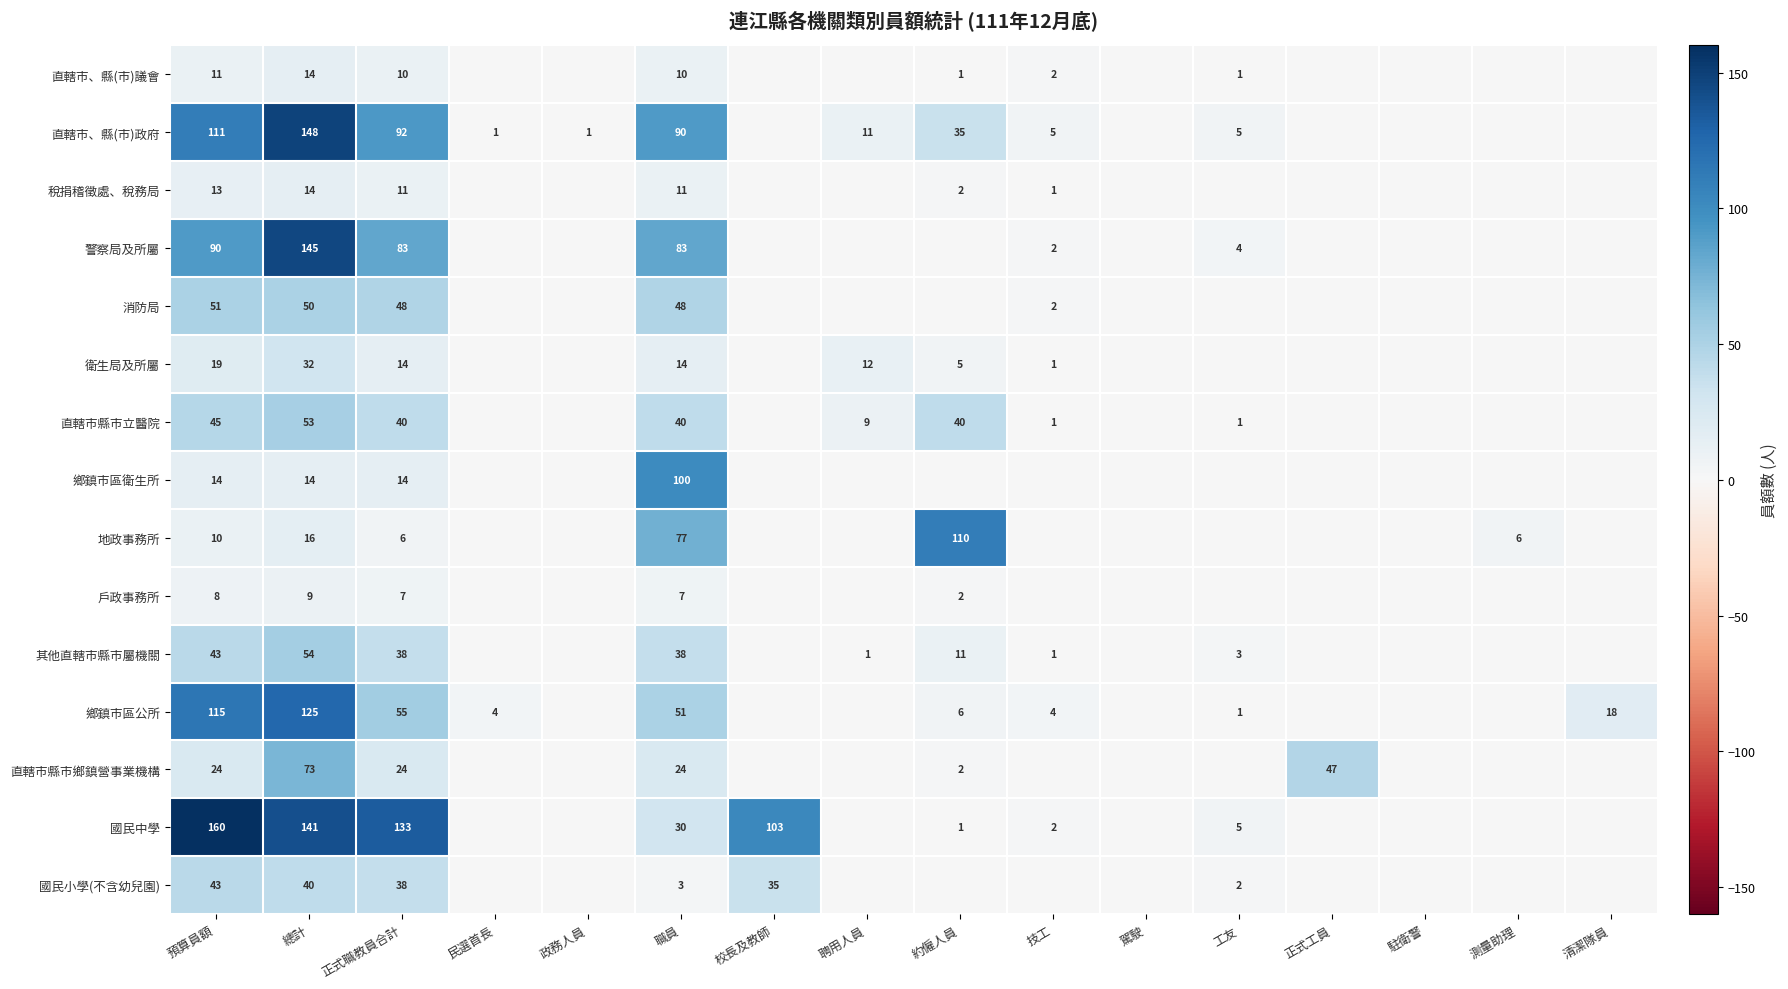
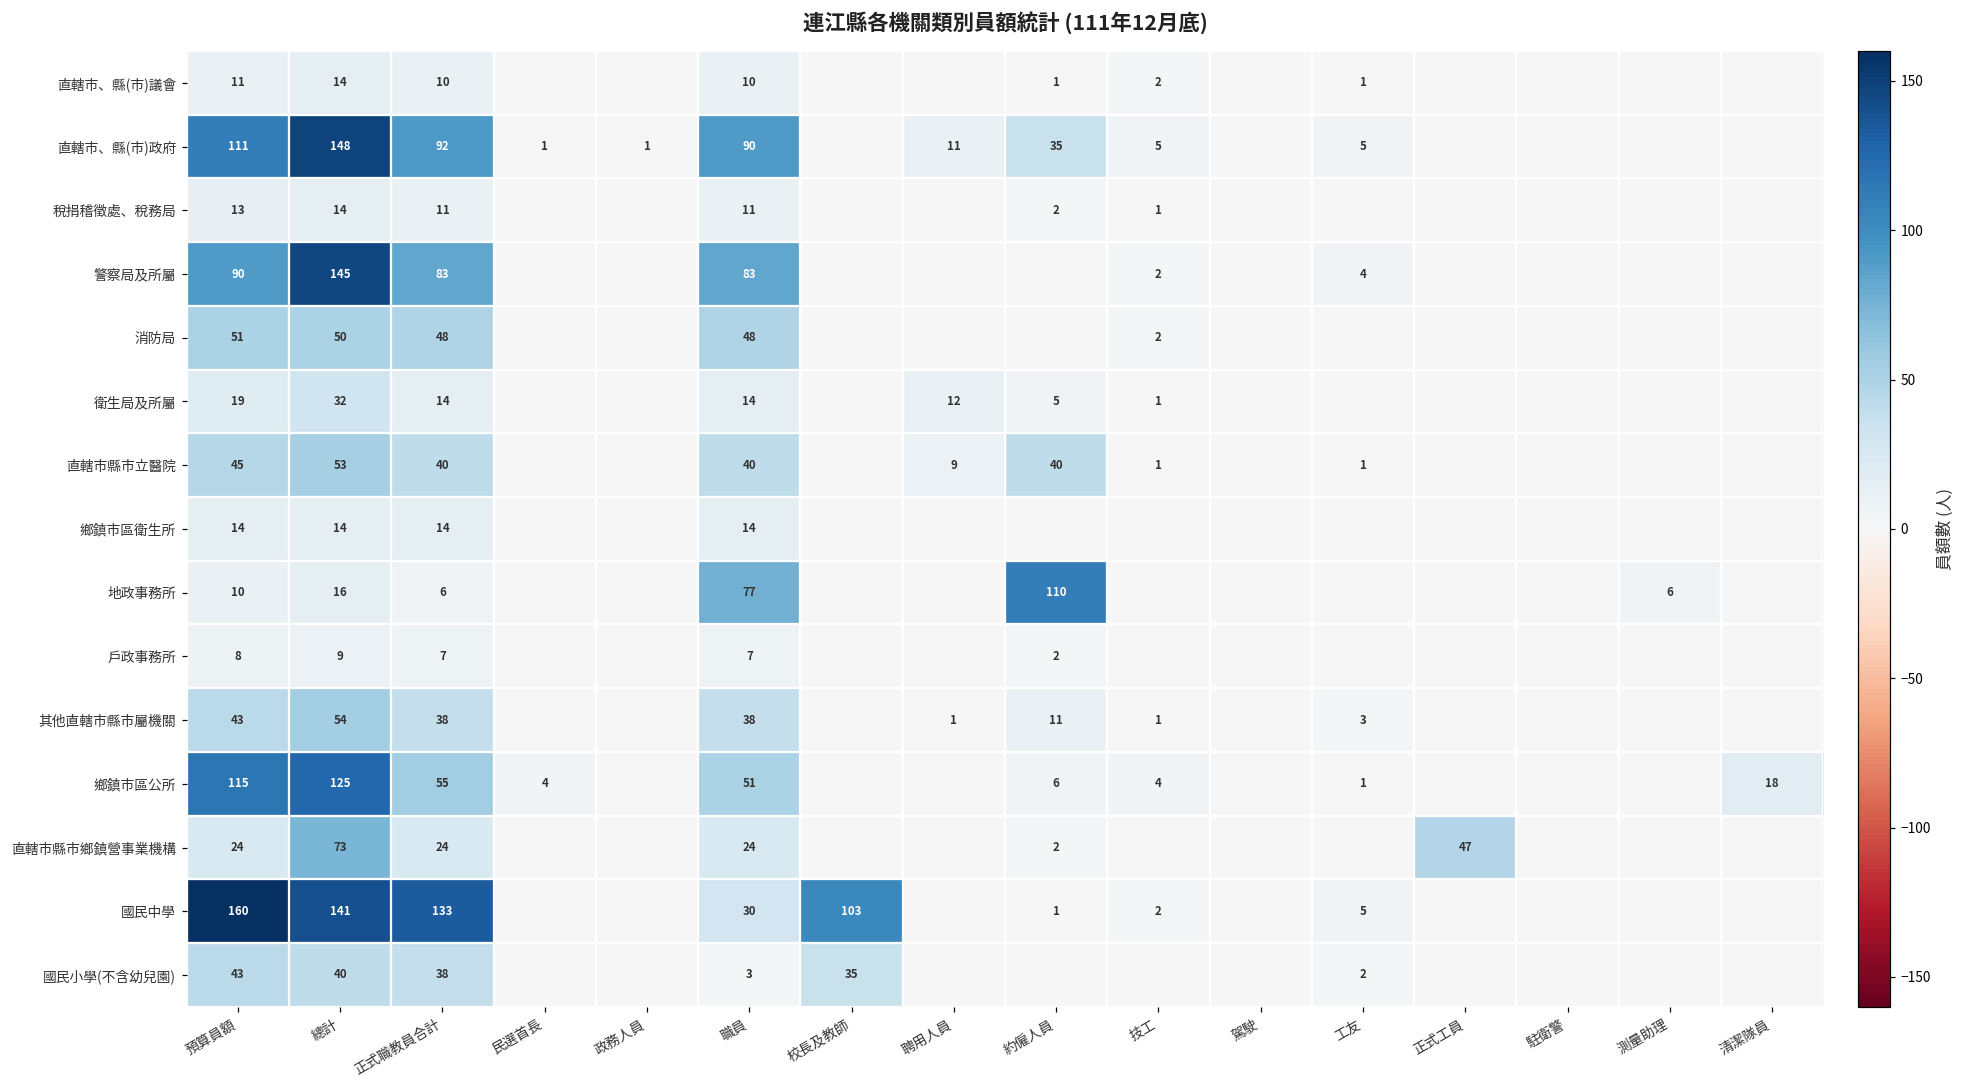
鄉鎮市區衛生所, 職員: 100 -> 14
